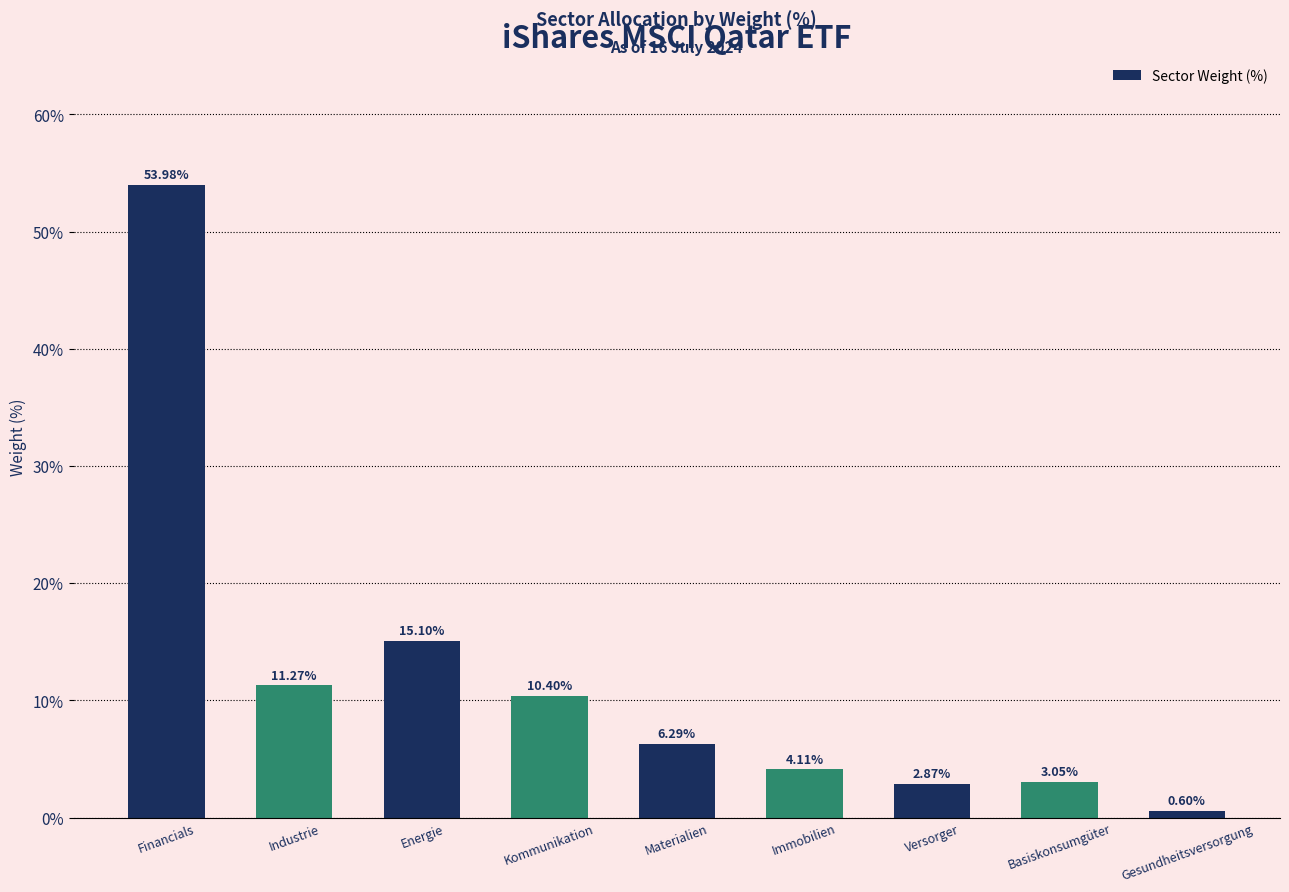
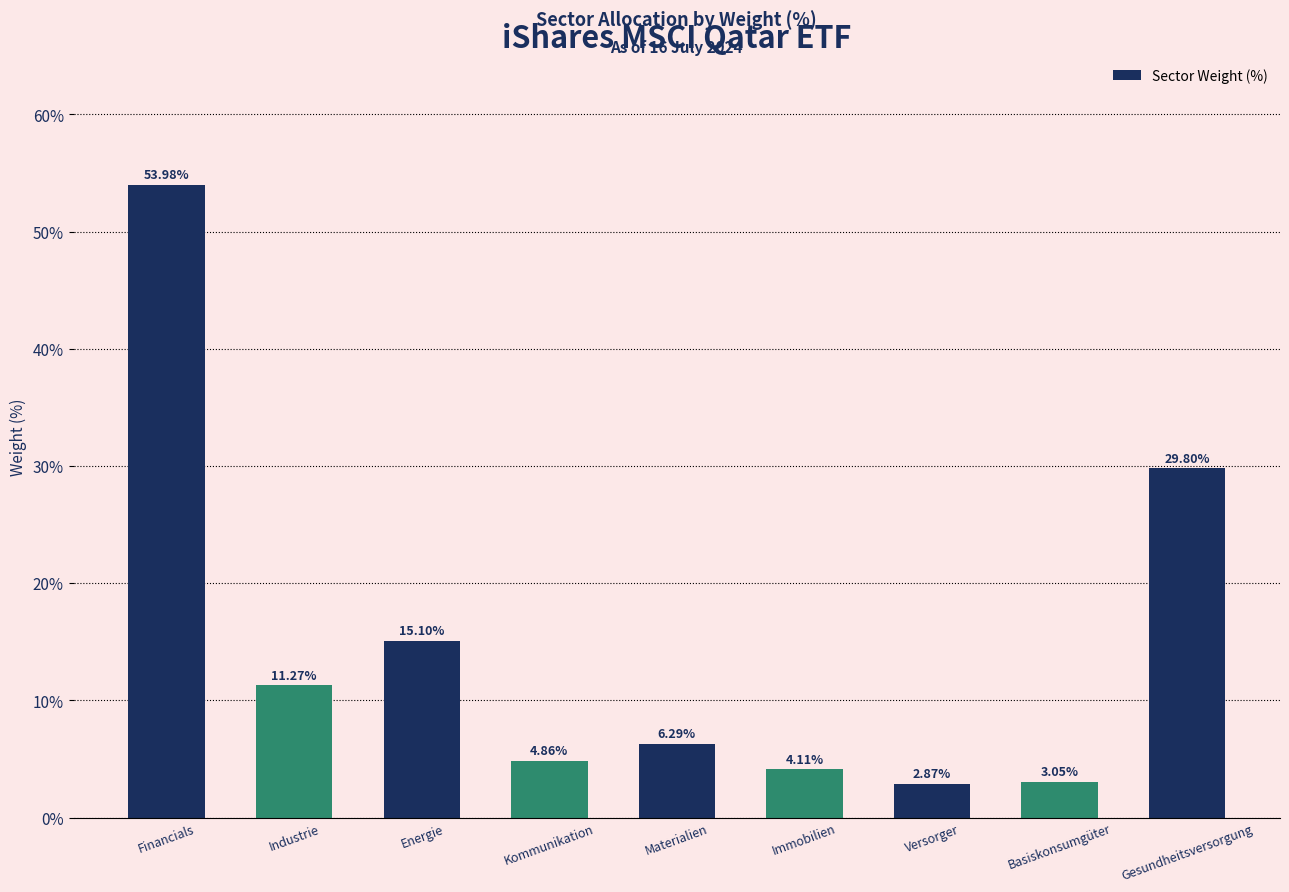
Kommunikation: 10.40% -> 4.86%
Gesundheitsversorgung: 0.60% -> 29.80%
